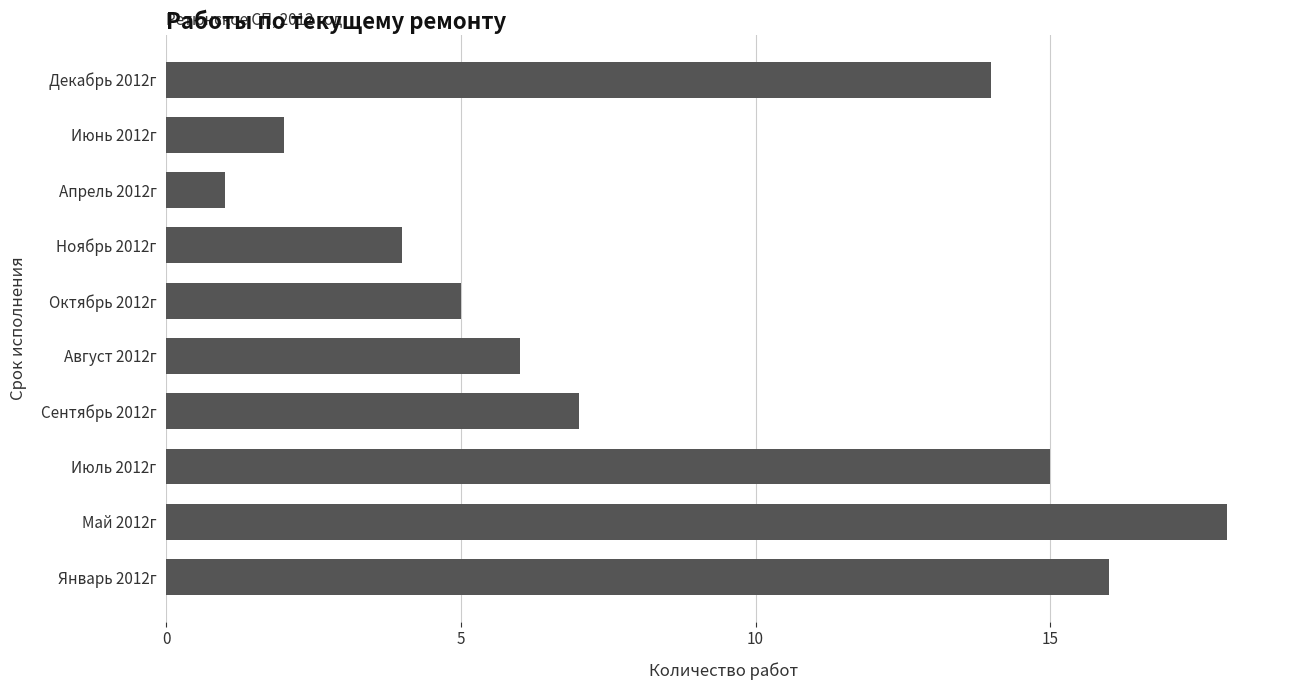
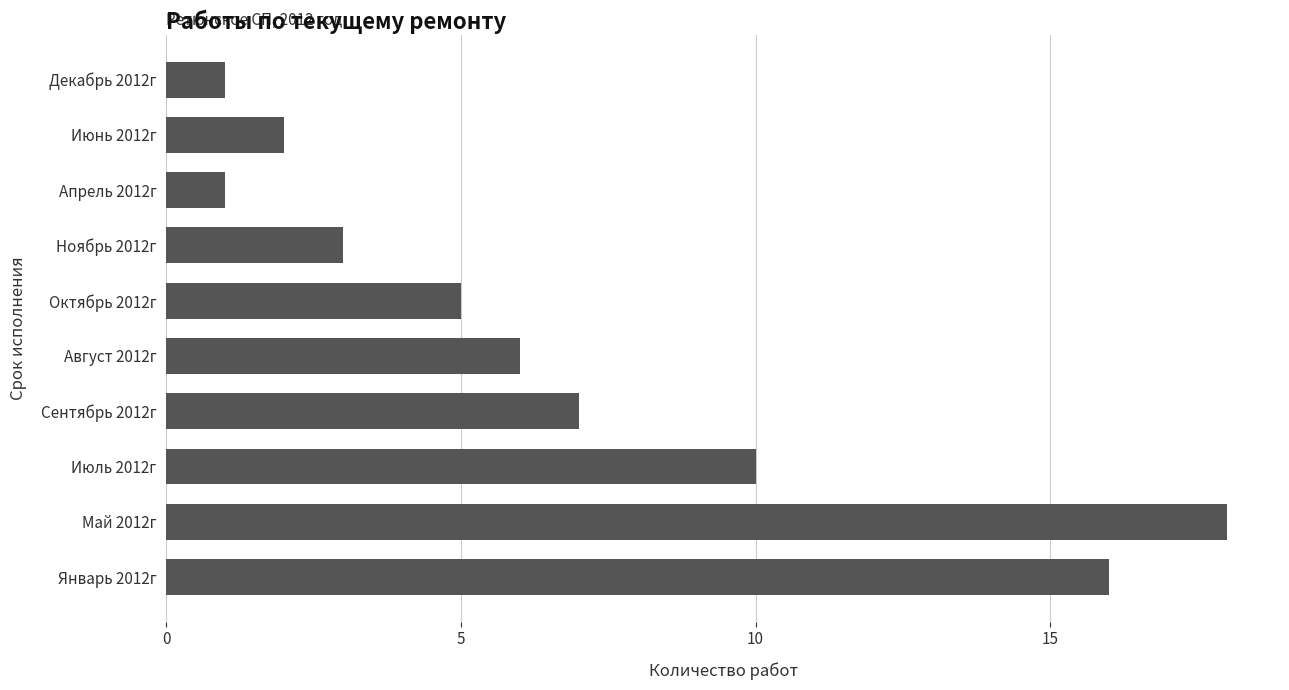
Декабрь 2012г: 14 -> 1
Ноябрь 2012г: 4 -> 3
Июль 2012г: 15 -> 10
